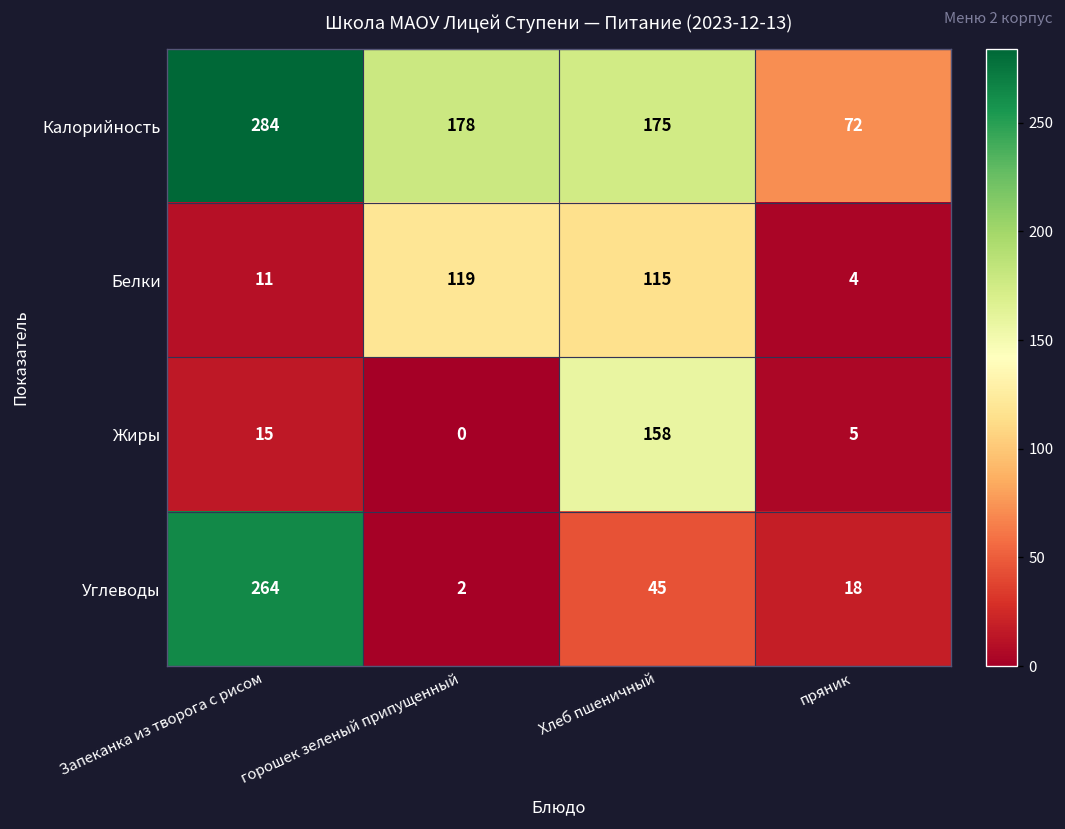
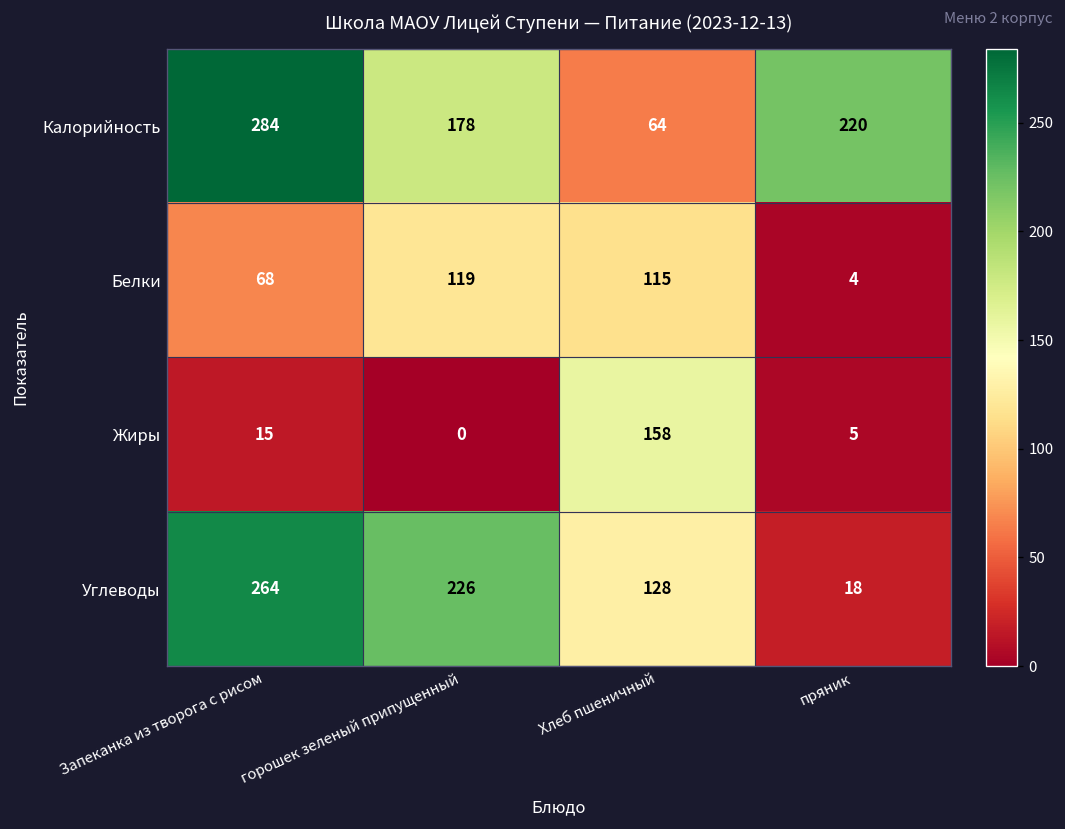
Калорийность, Хлеб пшеничный: 175 -> 64
Калорийность, пряник: 72 -> 220
Белки, Запеканка из творога с рисом: 11 -> 68
Углеводы, горошек зеленый припущенный: 2 -> 226
Углеводы, Хлеб пшеничный: 45 -> 128
